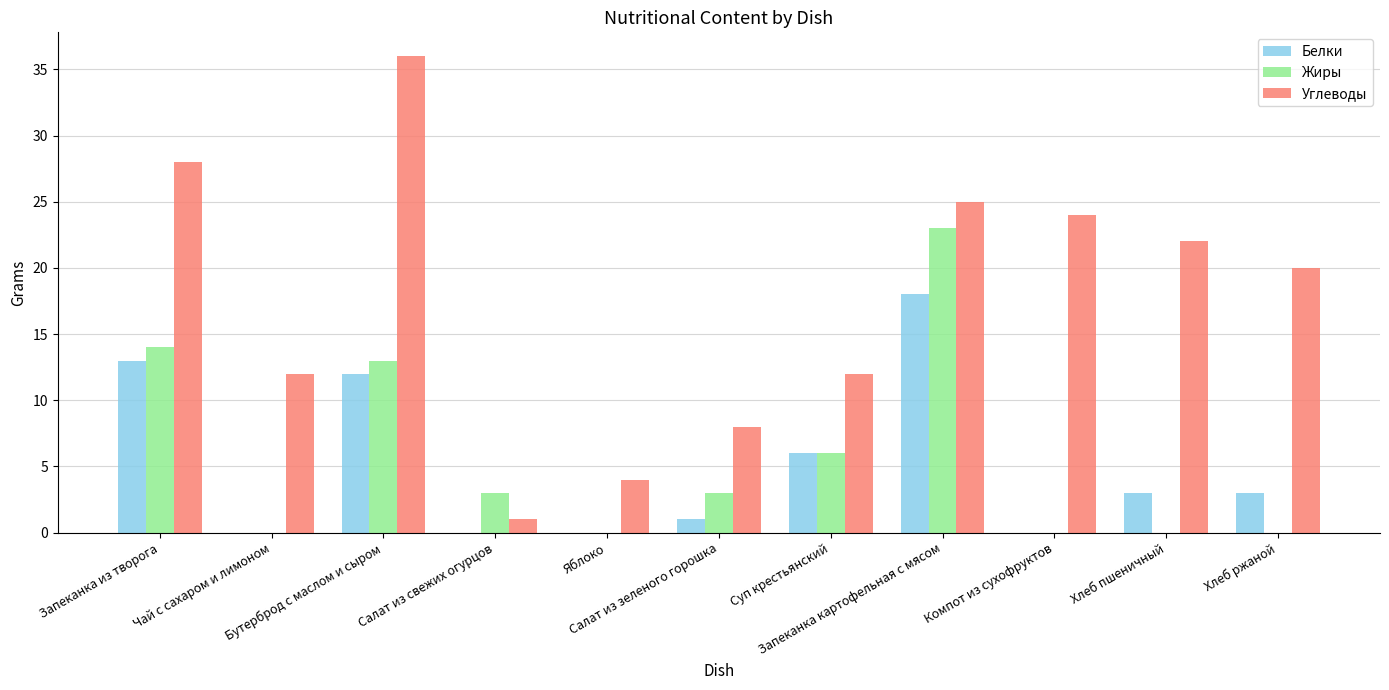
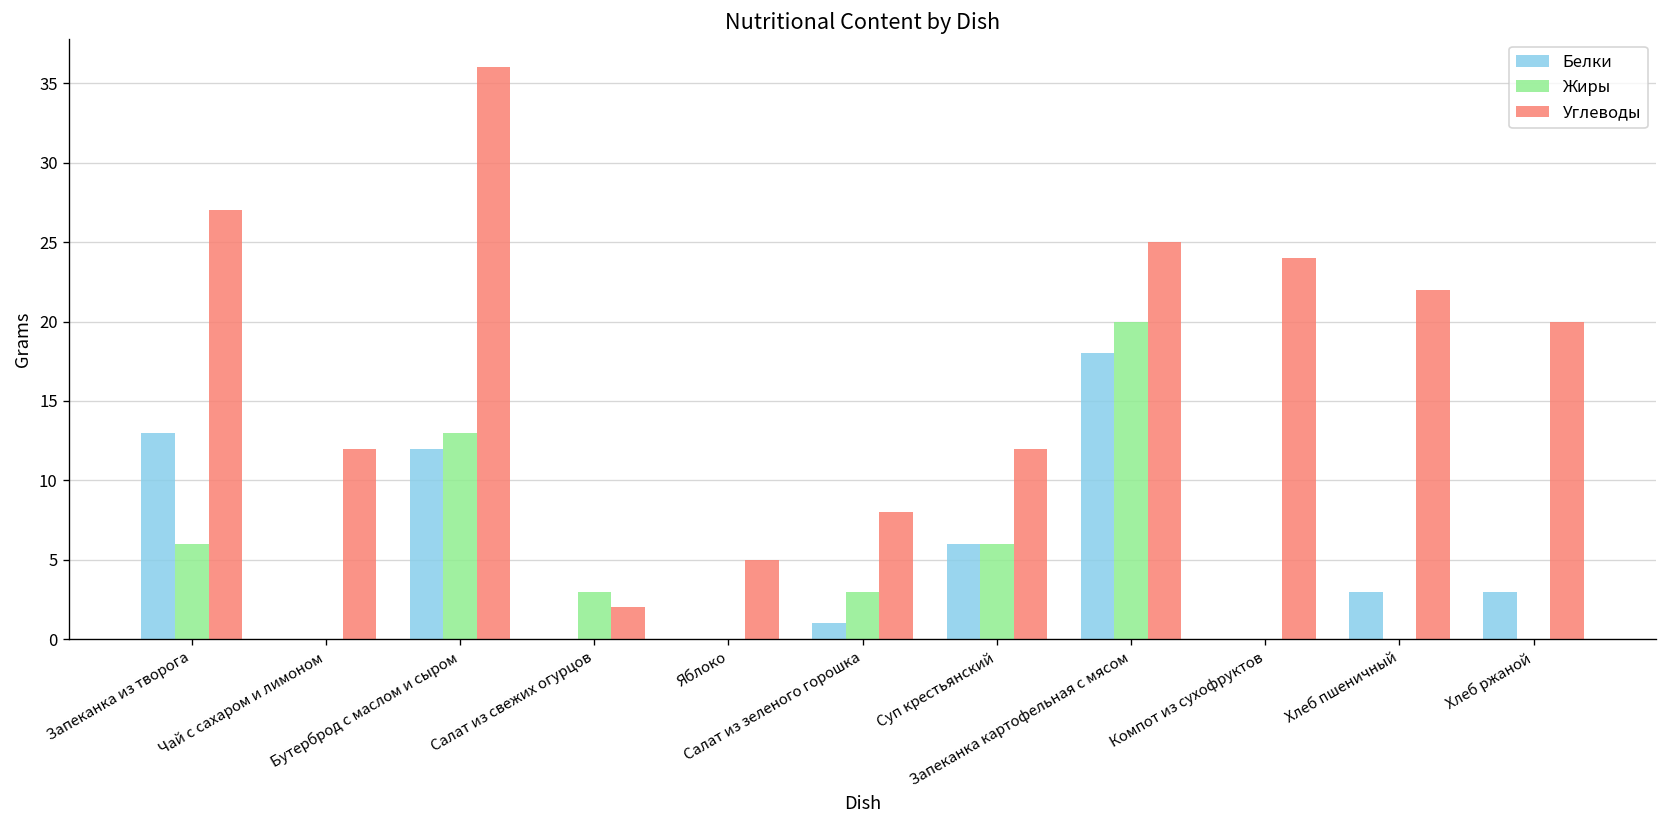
Жиры, Запеканка из творога: 14 -> 6
Углеводы, Запеканка из творога: 28 -> 27
Углеводы, Салат из свежих огурцов: 1 -> 2
Углеводы, Яблоко: 4 -> 5
Жиры, Запеканка картофельная с мясом: 23 -> 20
